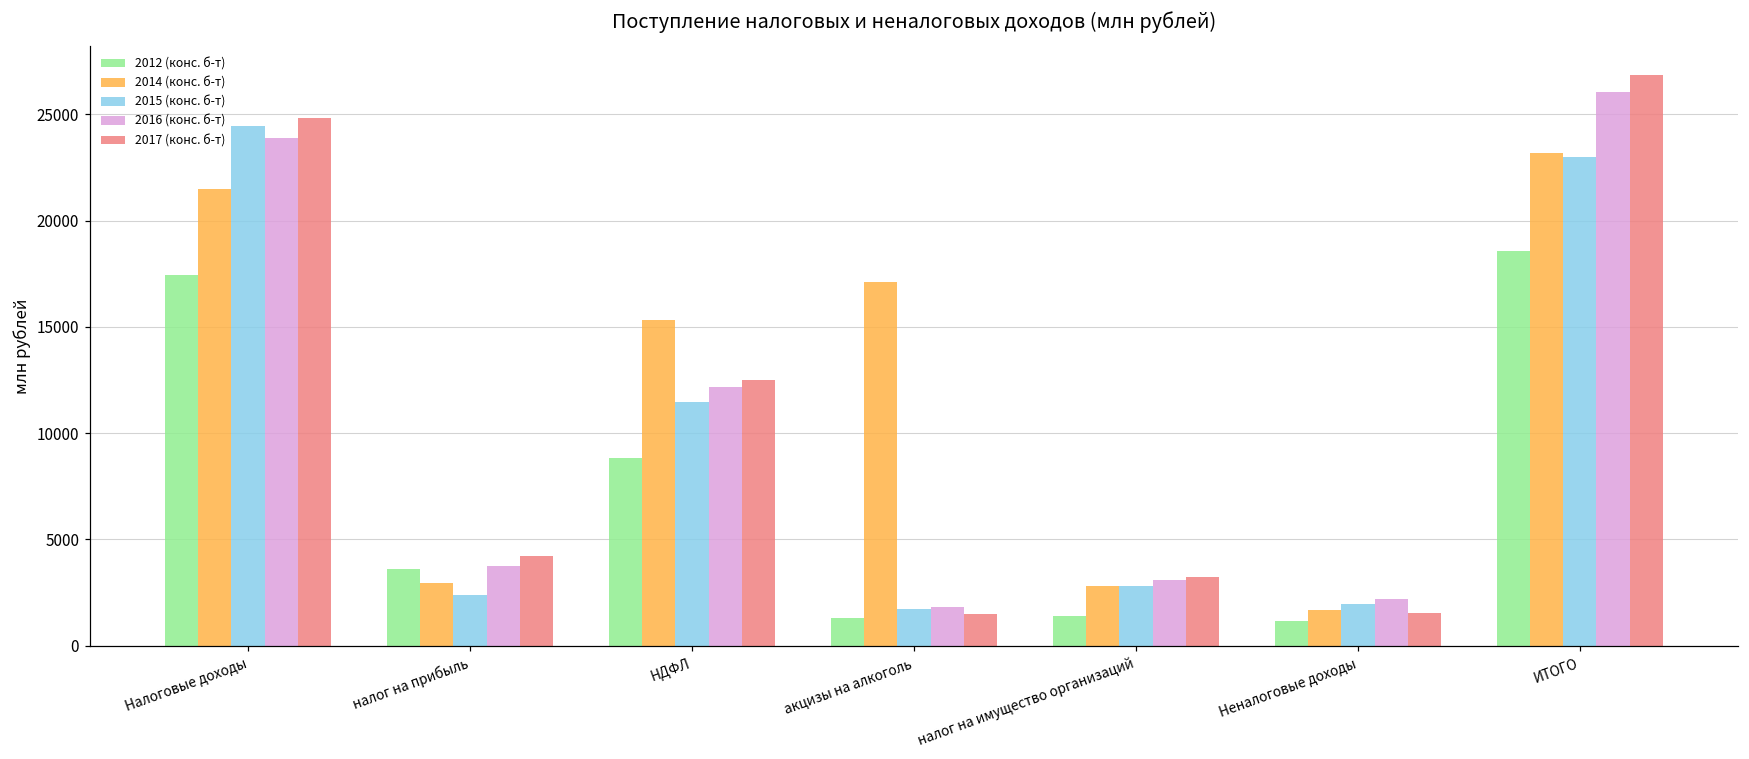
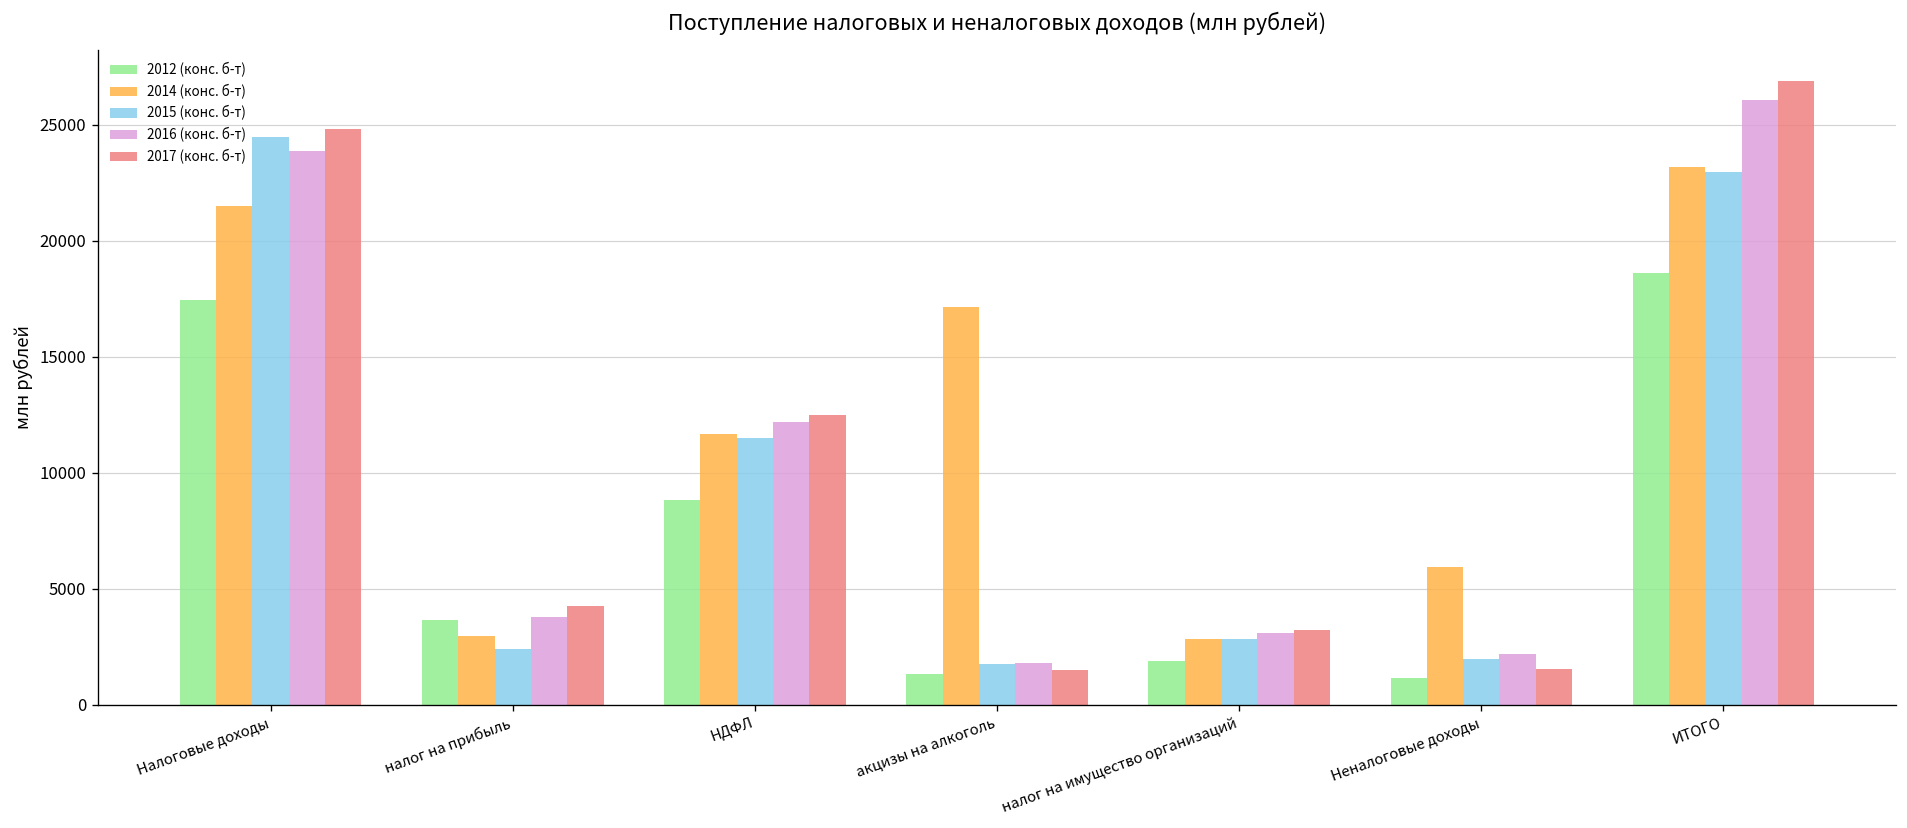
2014 (конс. б-т), НДФЛ: 15300 -> 11700
2012 (конс. б-т), налог на имущество организаций: 1400 -> 1900
2014 (конс. б-т), Неналоговые доходы: 1700 -> 5900
